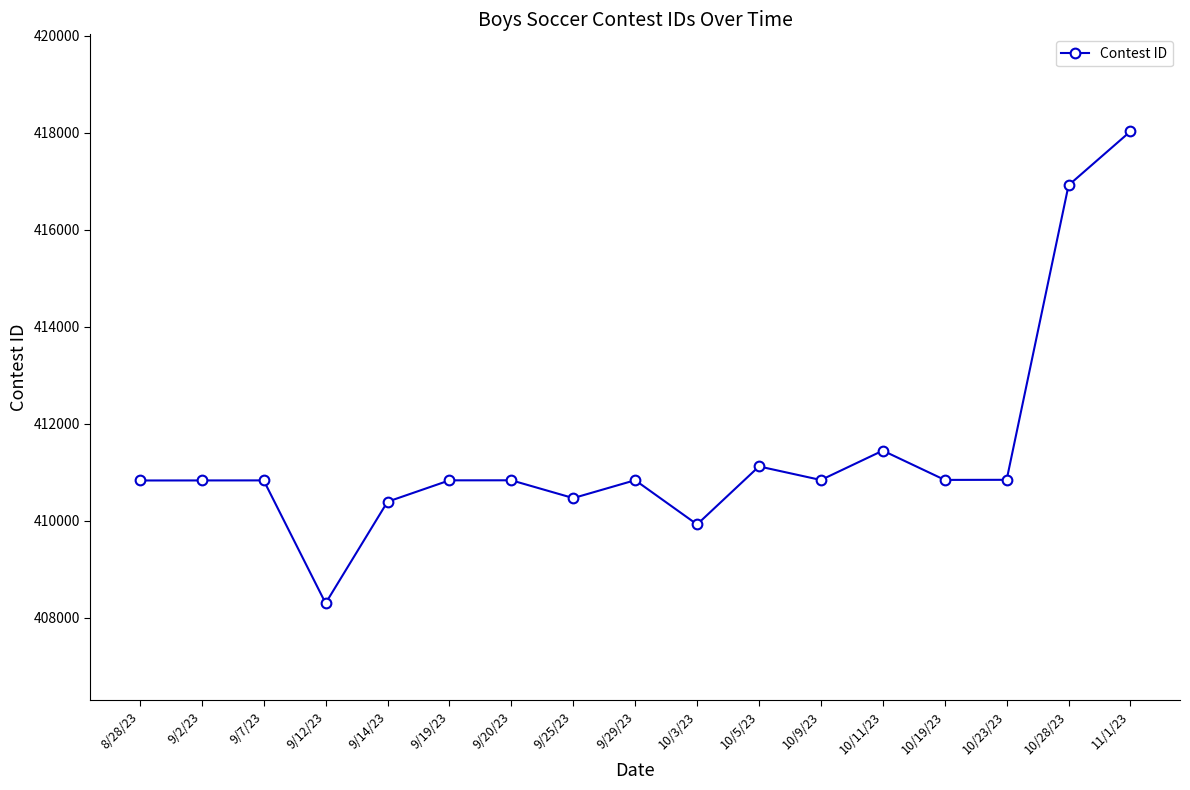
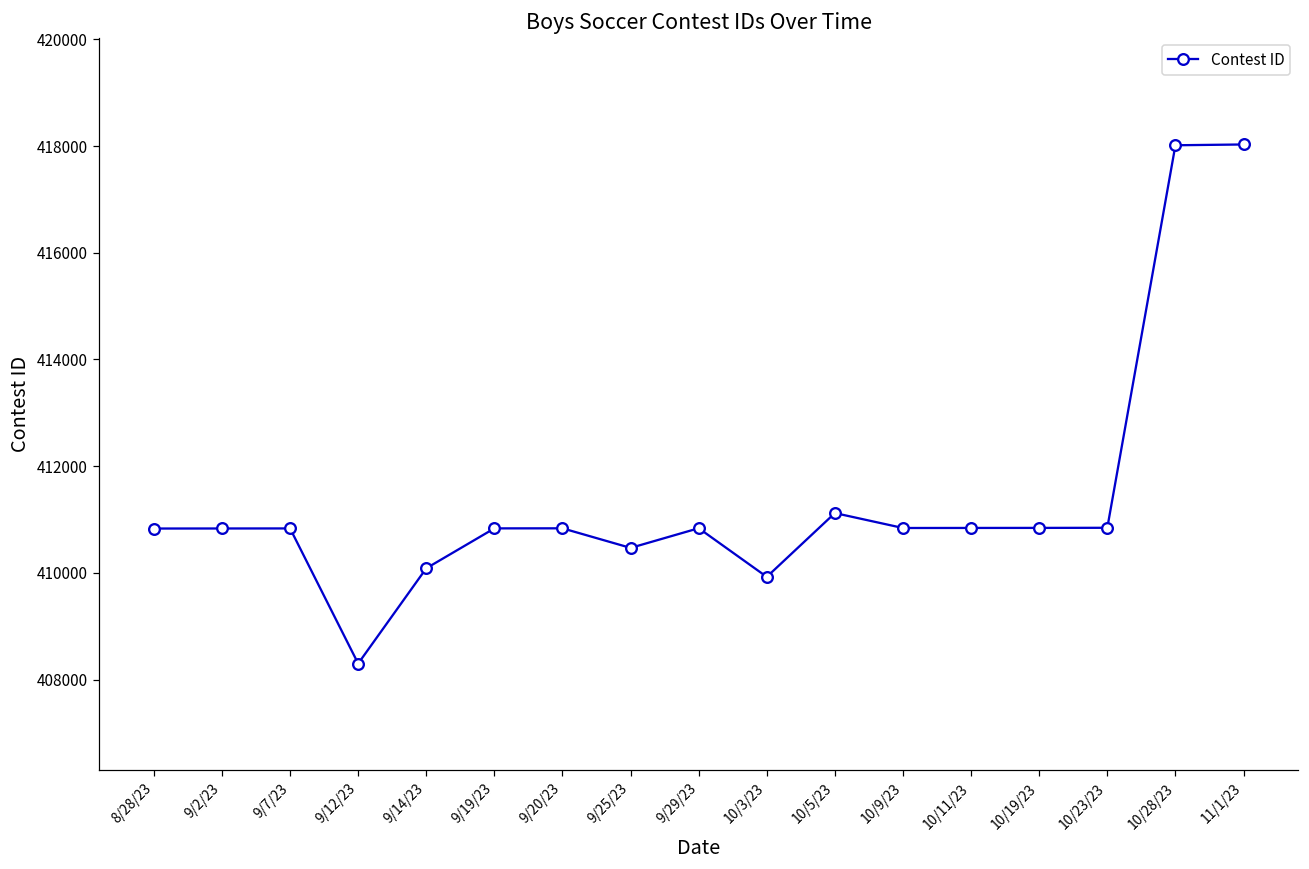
9/14/23: 410400 -> 410100
10/11/23: 411400 -> 410800
10/28/23: 416900 -> 418000
